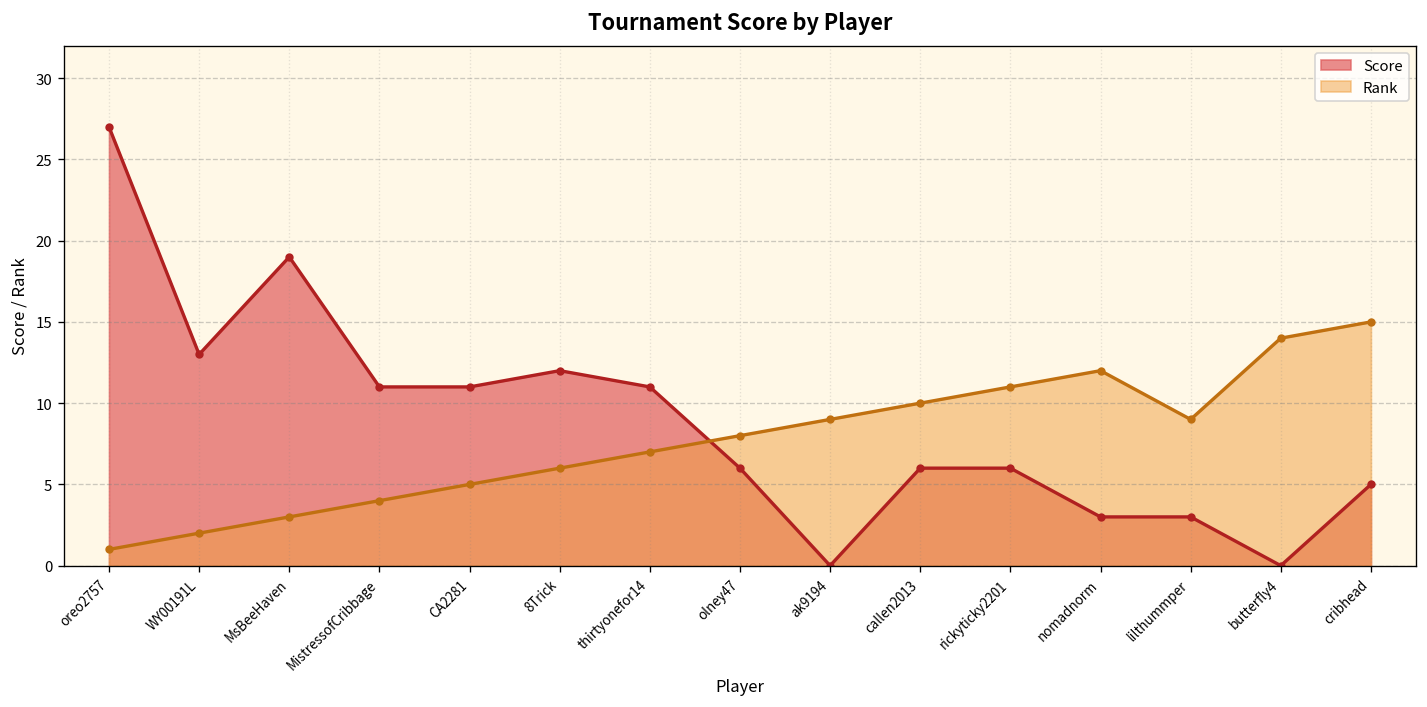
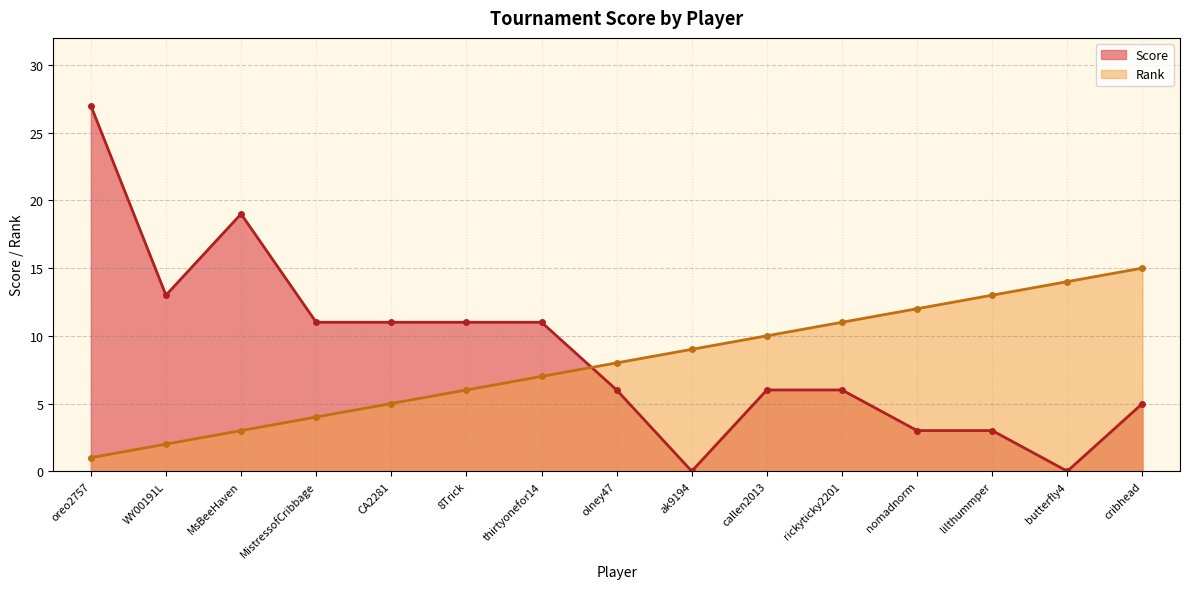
Score, 8Trick: 12 -> 11
Rank, lilthummper: 9 -> 13
